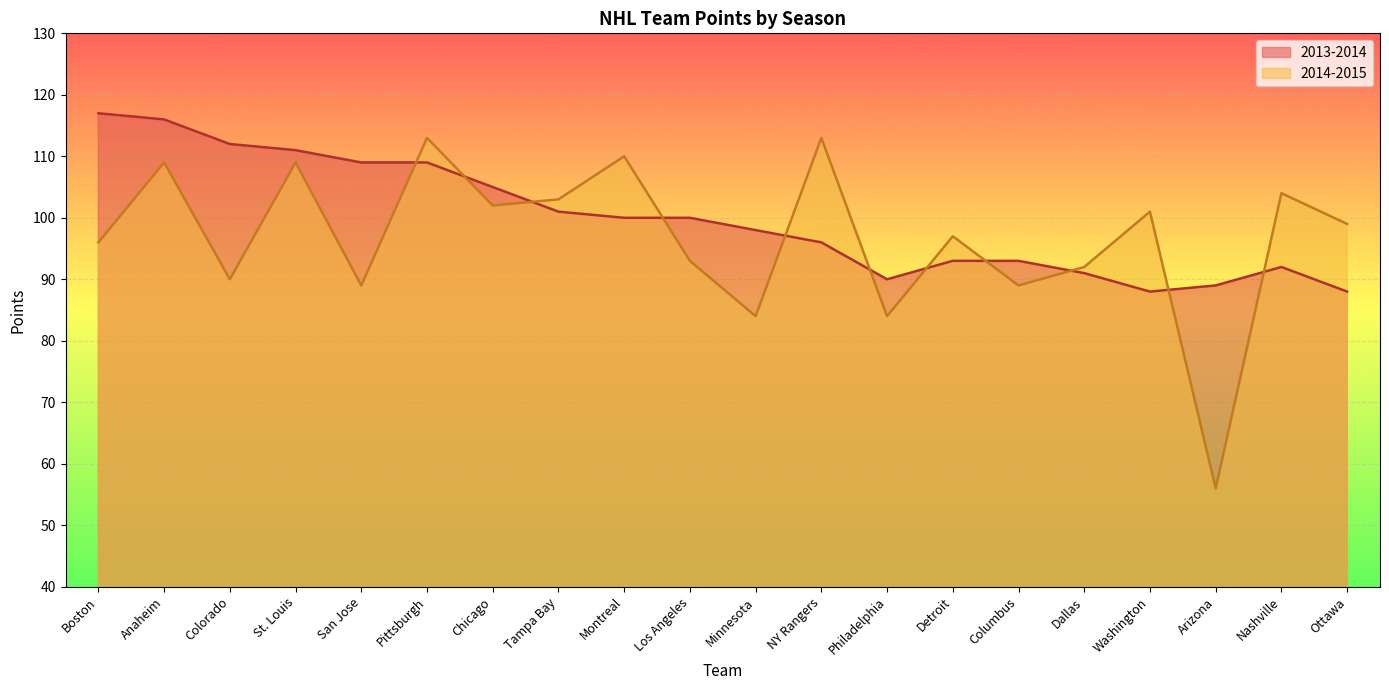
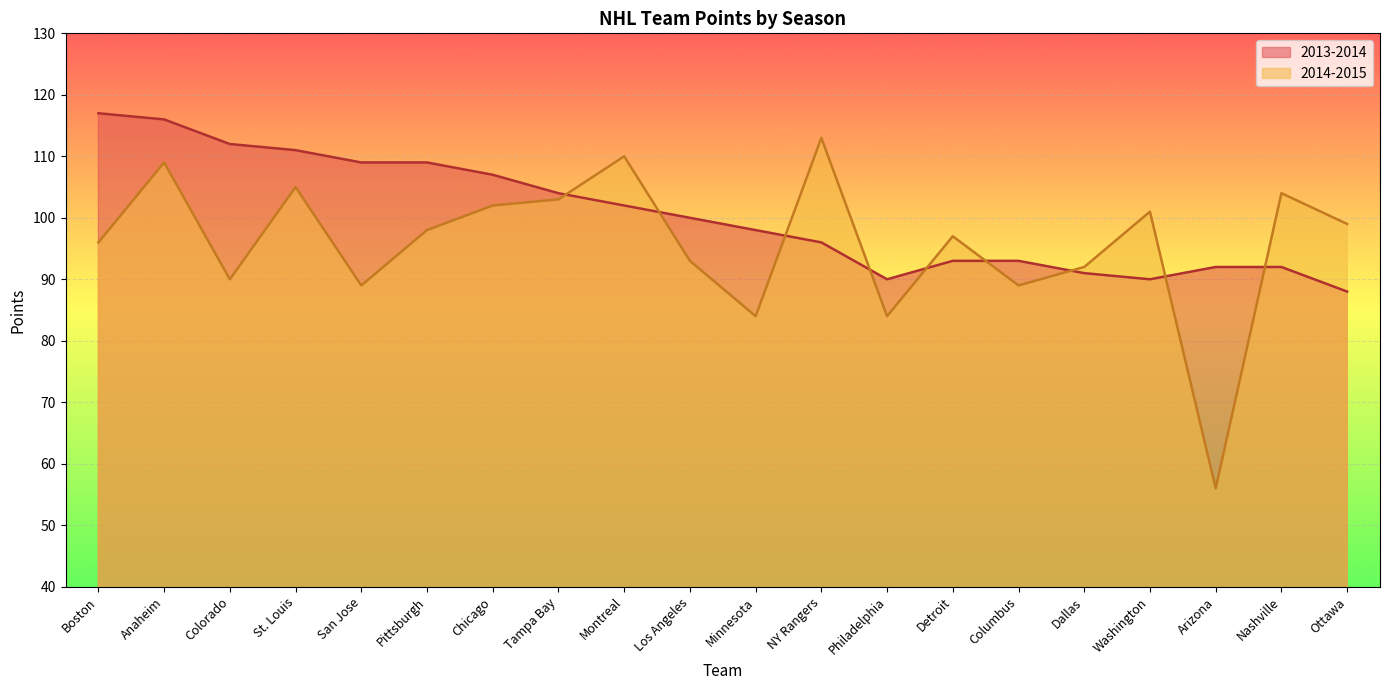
2014-2015, St. Louis: 109 -> 105
2014-2015, Pittsburgh: 113 -> 98
2013-2014, Chicago: 105 -> 107
2013-2014, Tampa Bay: 101 -> 104
2013-2014, Montreal: 100 -> 102
2013-2014, Washington: 88 -> 90
2013-2014, Arizona: 89 -> 92
